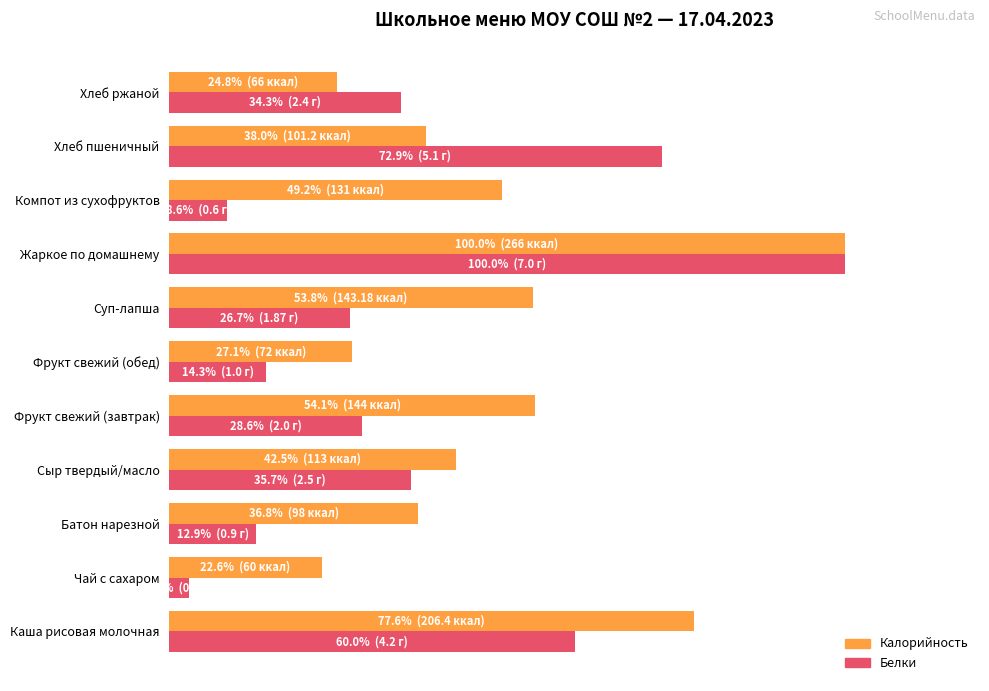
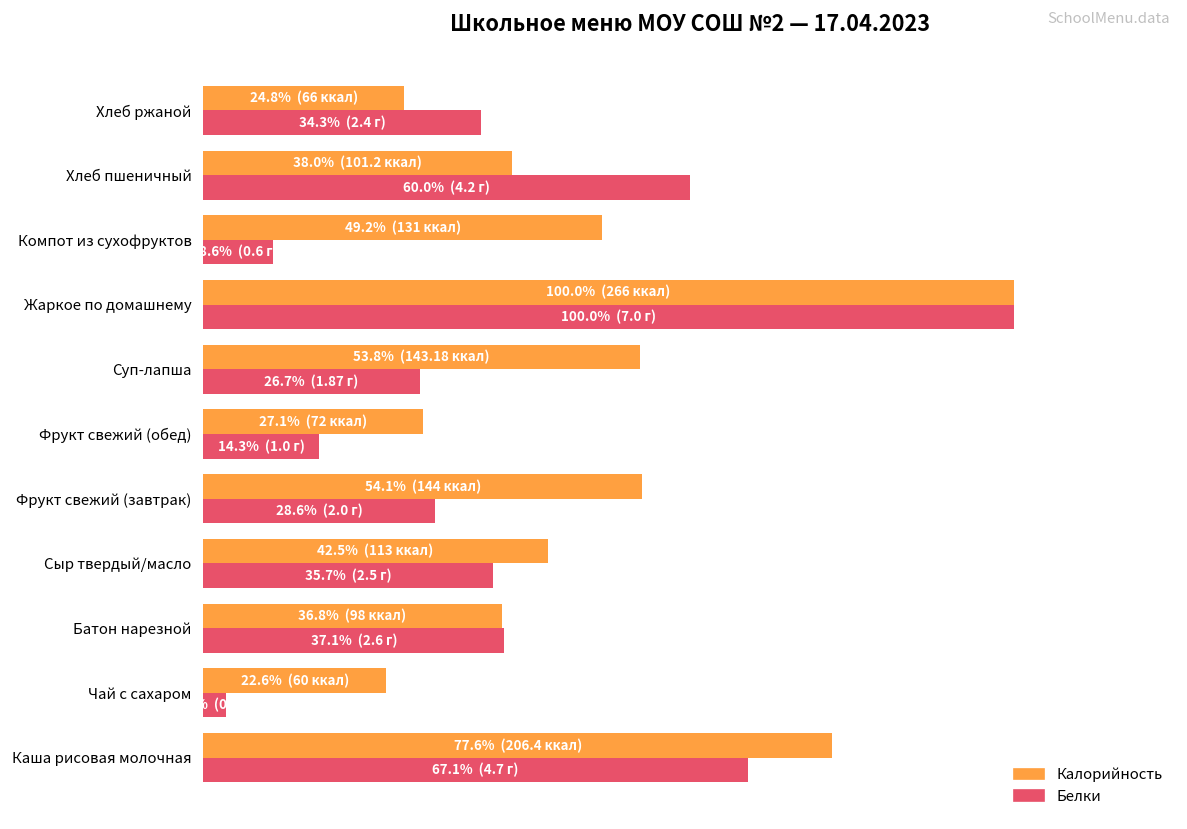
Белки, Хлеб пшеничный: 72.9% (5.1 г) -> 60.0% (4.2 г)
Белки, Батон нарезной: 12.9% (0.9 г) -> 37.1% (2.6 г)
Белки, Каша рисовая молочная: 60.0% (4.2 г) -> 67.1% (4.7 г)
